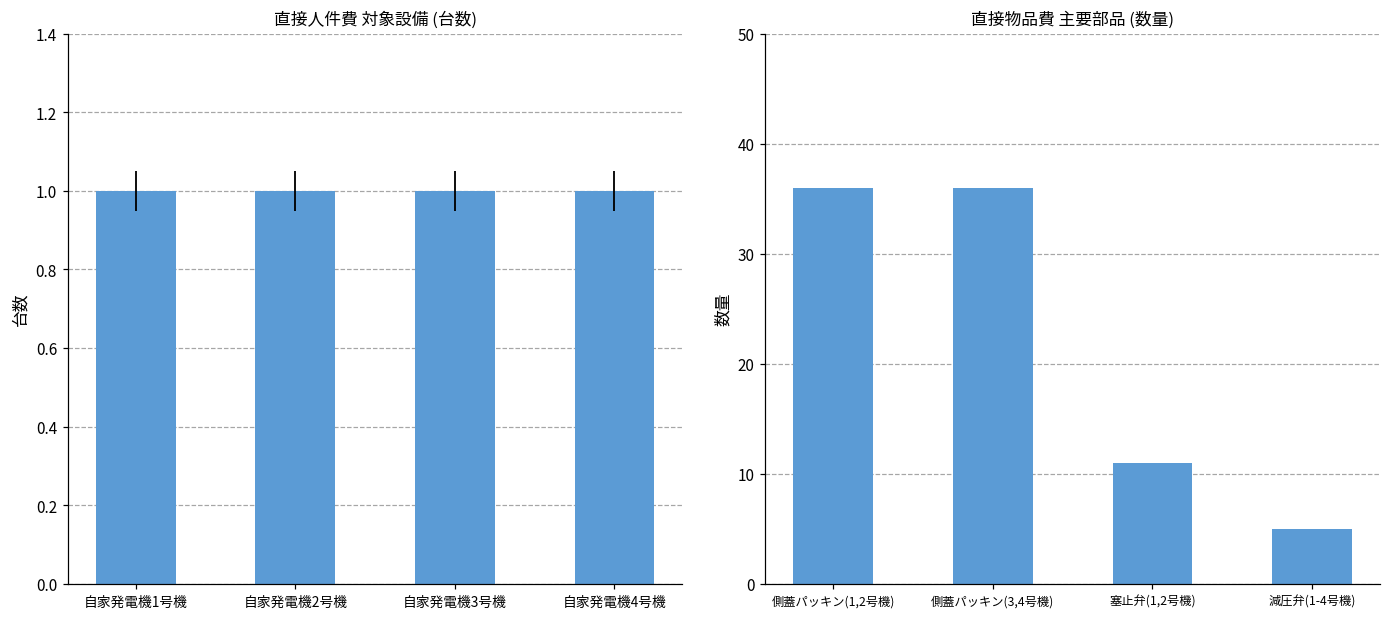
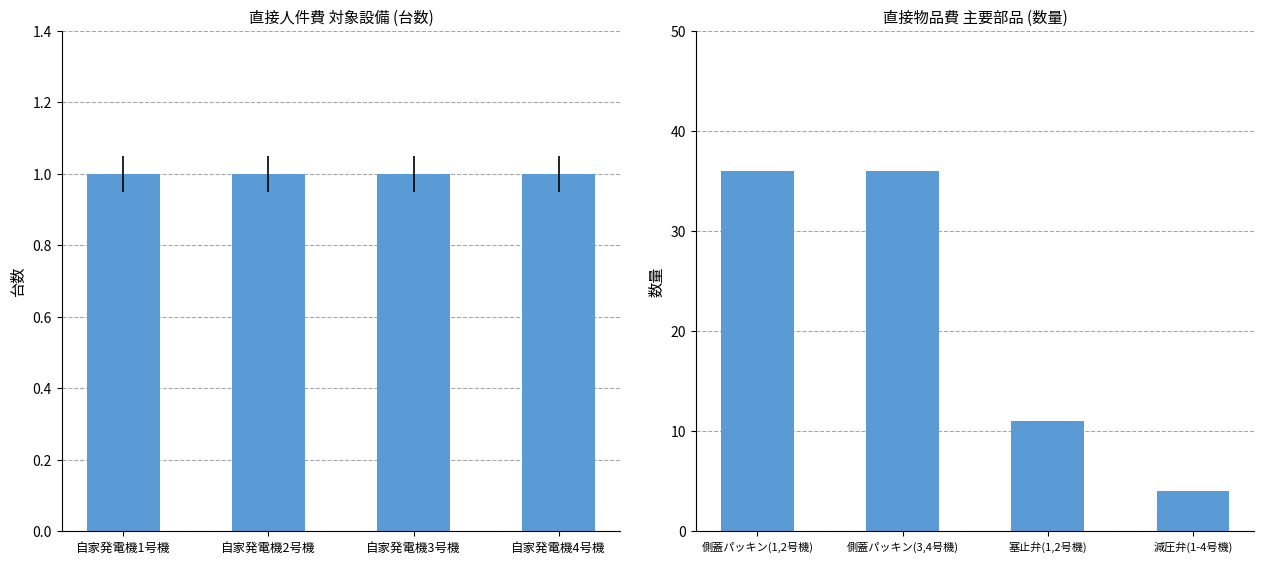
直接物品費 主要部品 (数量), 減圧弁(1-4号機): 5 -> 4
